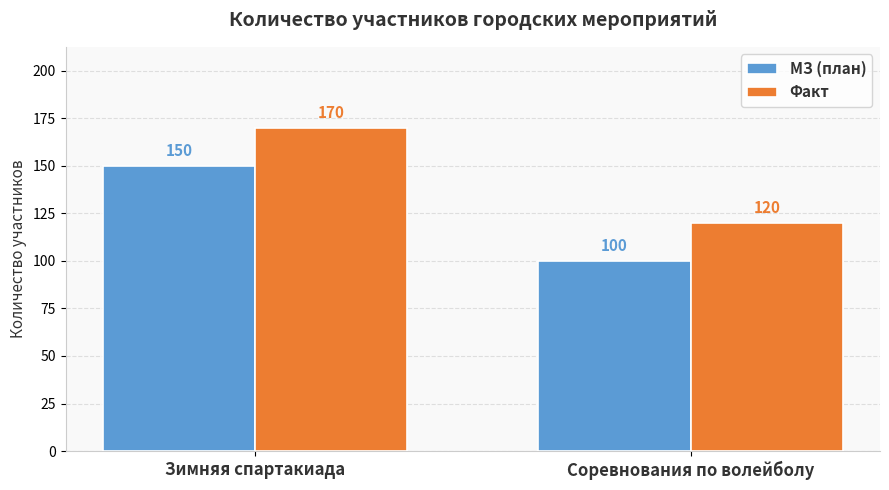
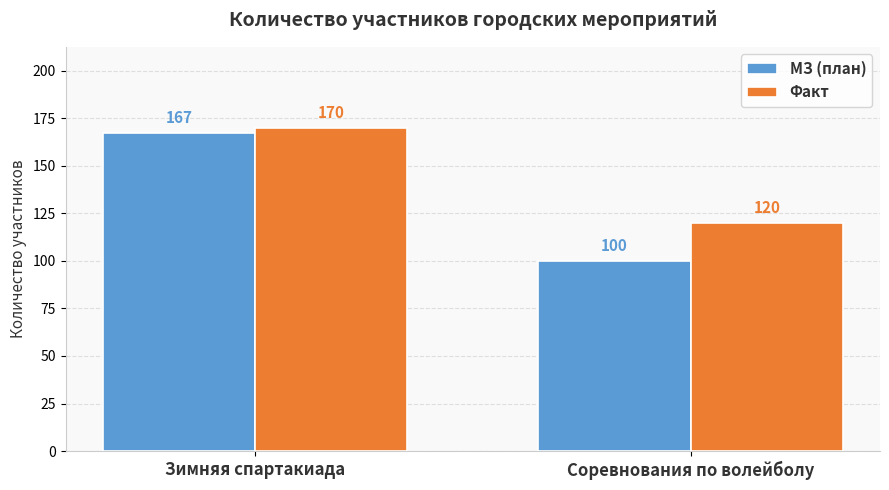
МЗ (план), Зимняя спартакиада: 150 -> 167
